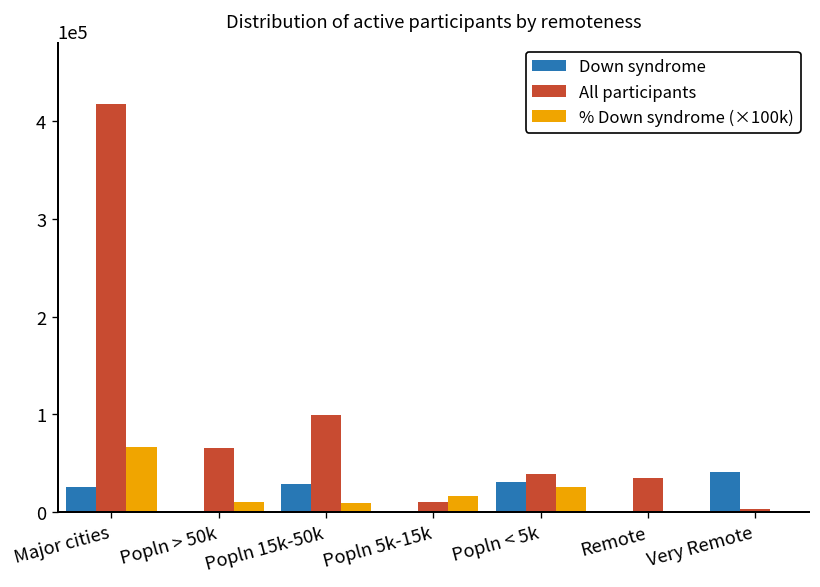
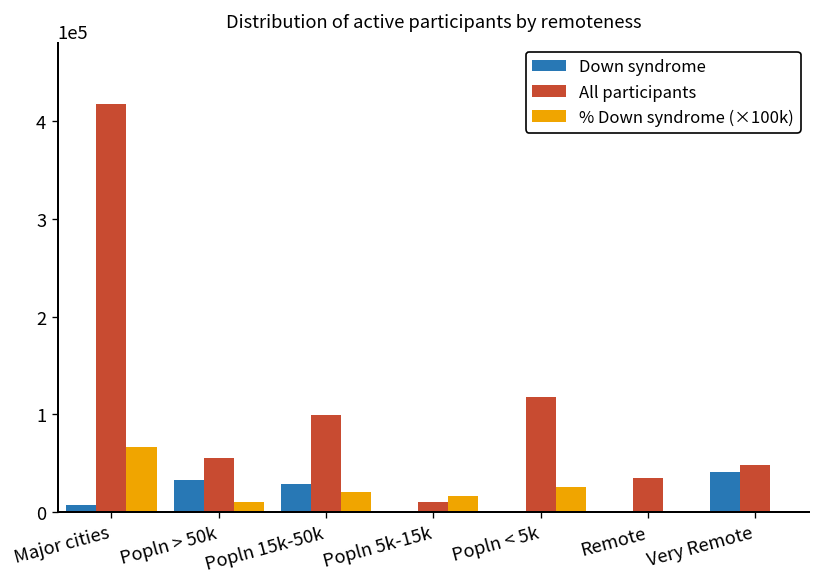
Down syndrome, Major cities: 30000 -> 10000
Down syndrome, Popln > 50k: 0 -> 30000
All participants, Popln > 50k: 70000 -> 60000
% Down syndrome (×100k), Popln 15k-50k: 10000 -> 20000
Down syndrome, Popln < 5k: 30000 -> 0
All participants, Popln < 5k: 40000 -> 120000
All participants, Very Remote: 0 -> 50000
